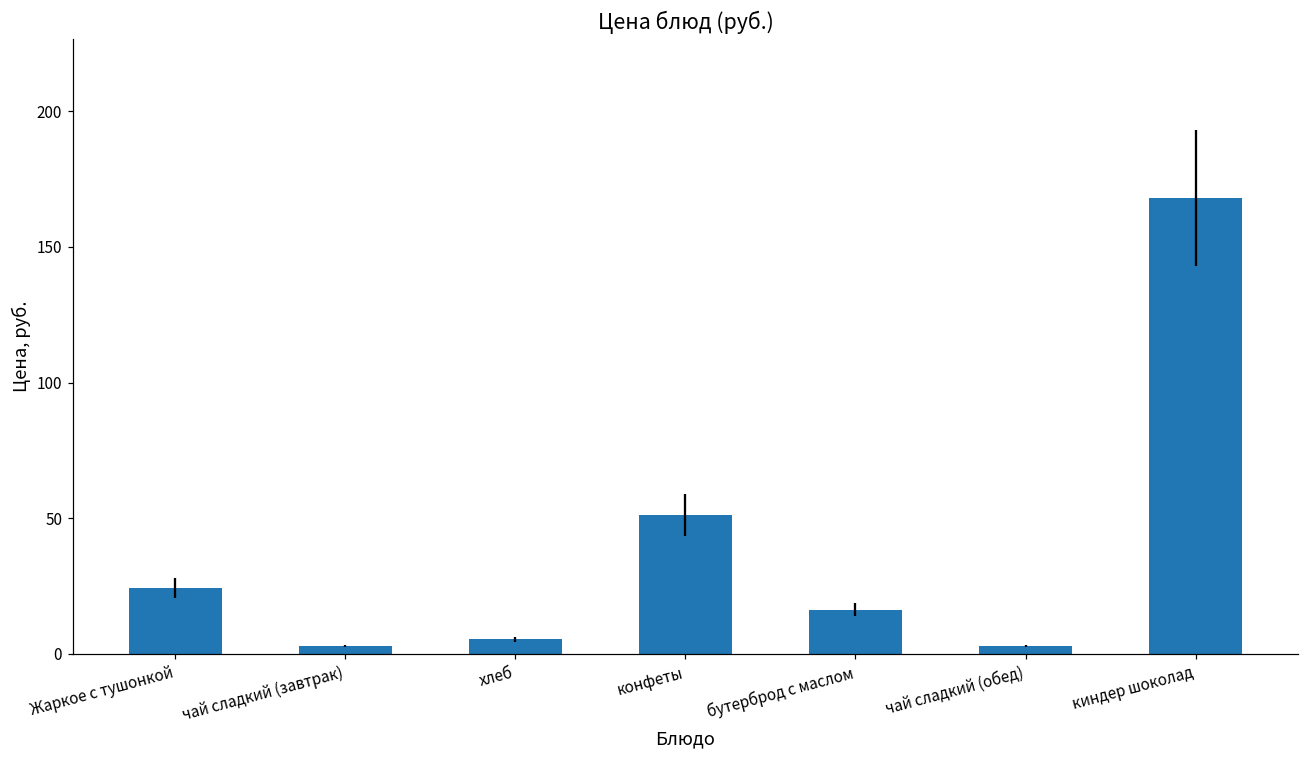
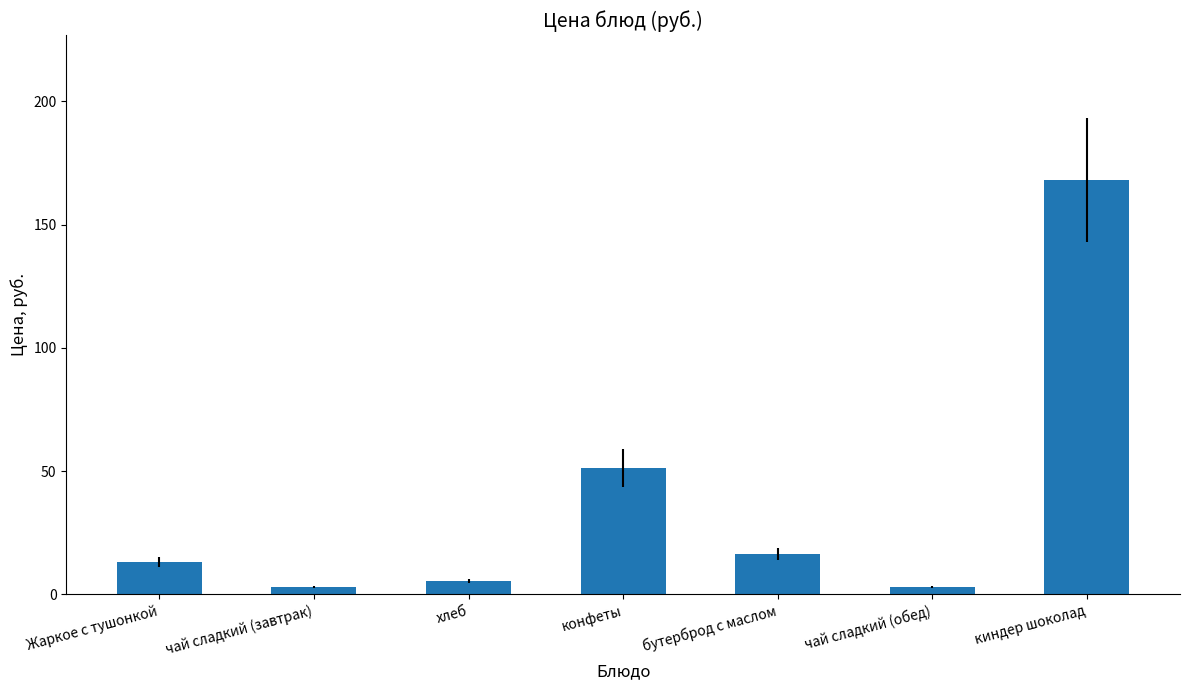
Жаркое с тушонкой: 24 -> 13
